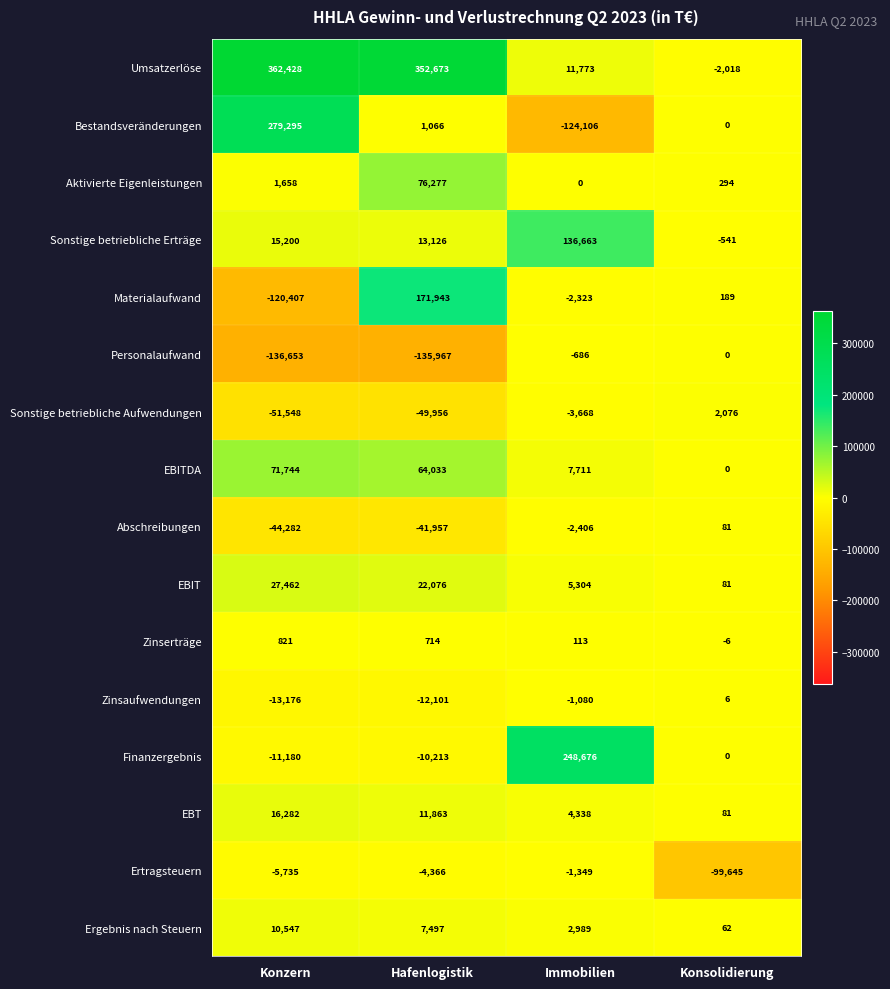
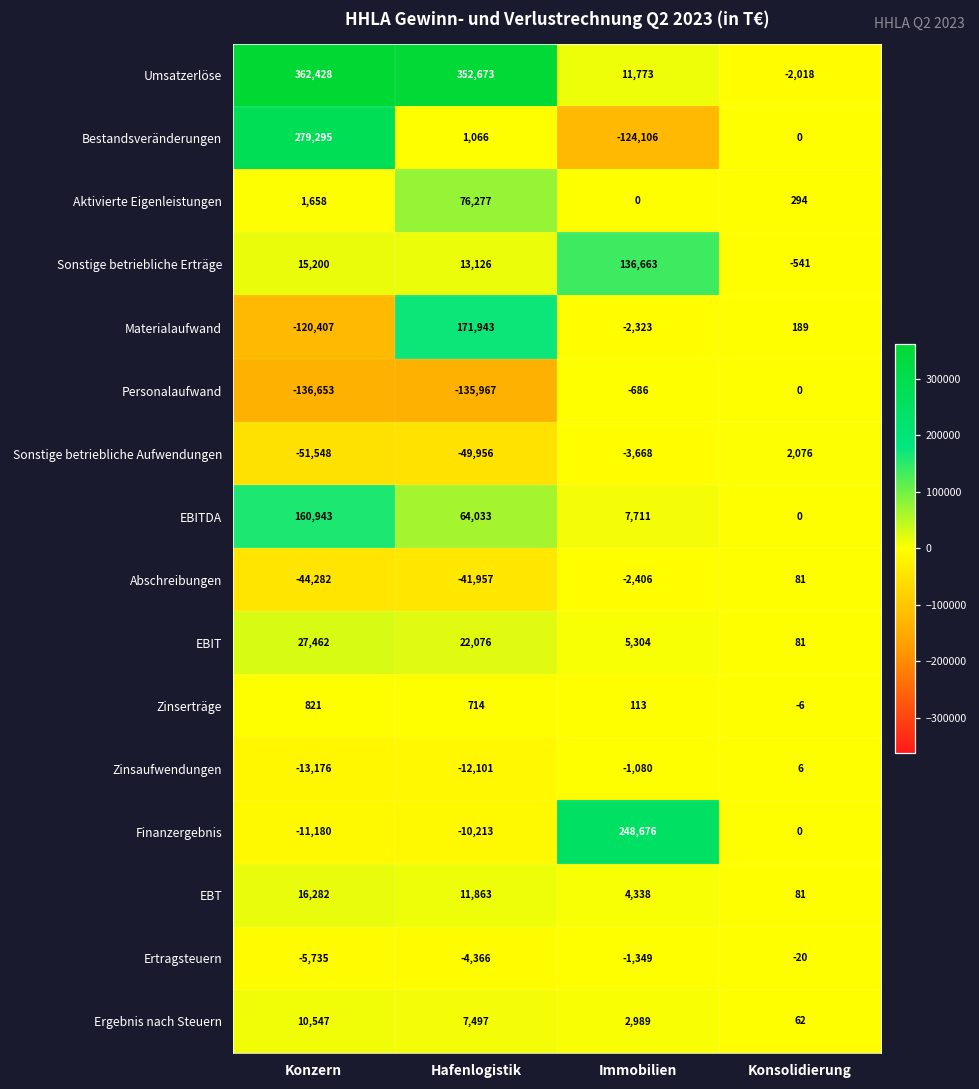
EBITDA, Konzern: 71,744 -> 160,943
Ertragsteuern, Konsolidierung: -99,645 -> -20
